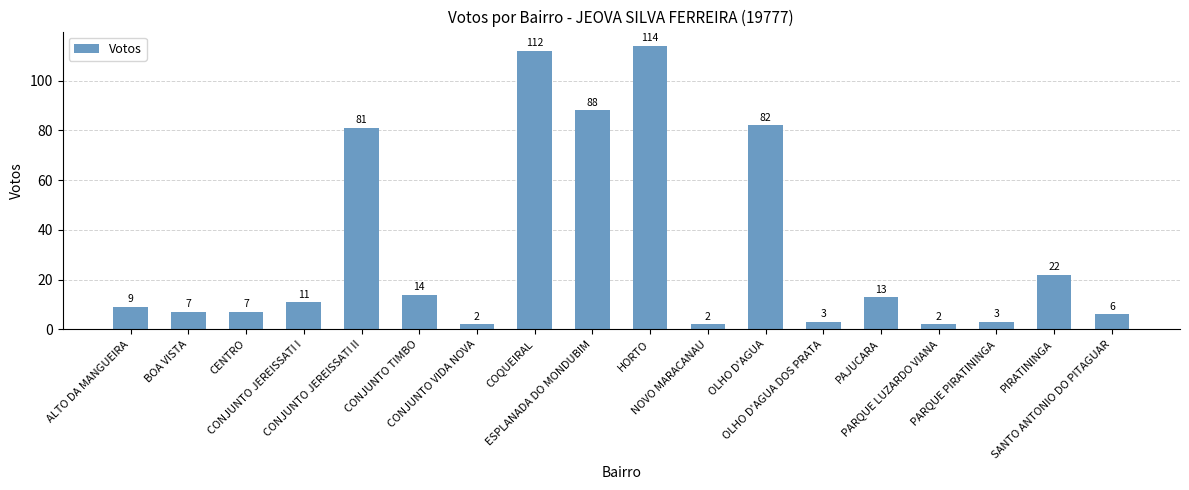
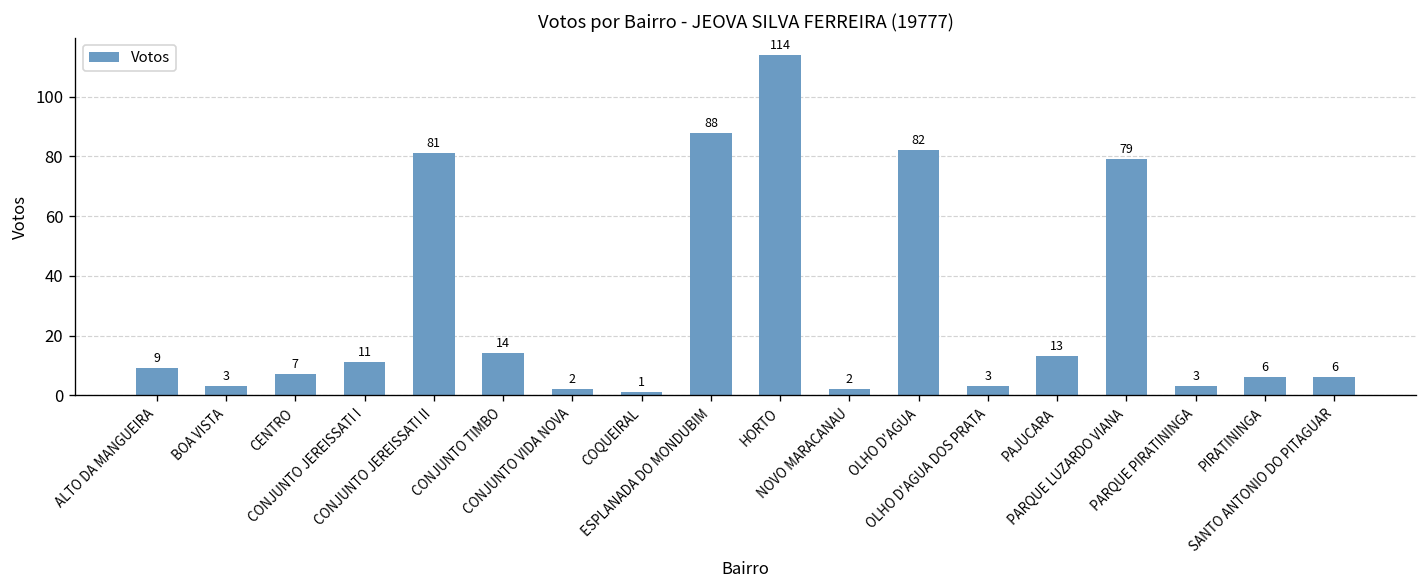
BOA VISTA: 7 -> 3
COQUEIRAL: 112 -> 1
PARQUE LUZARDO VIANA: 2 -> 79
PIRATININGA: 22 -> 6
